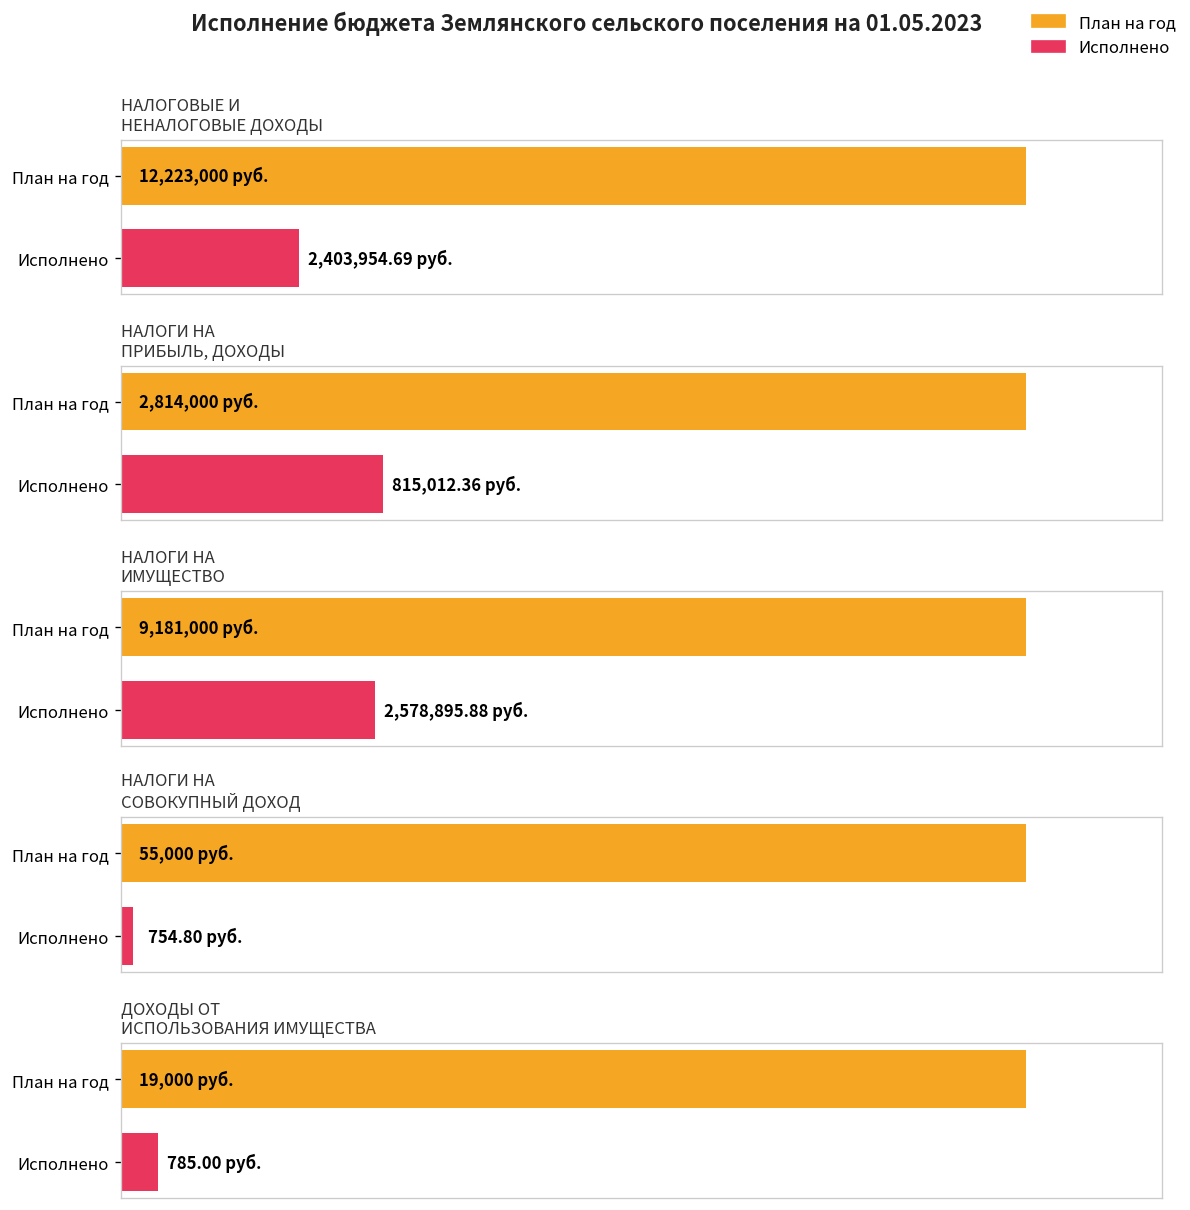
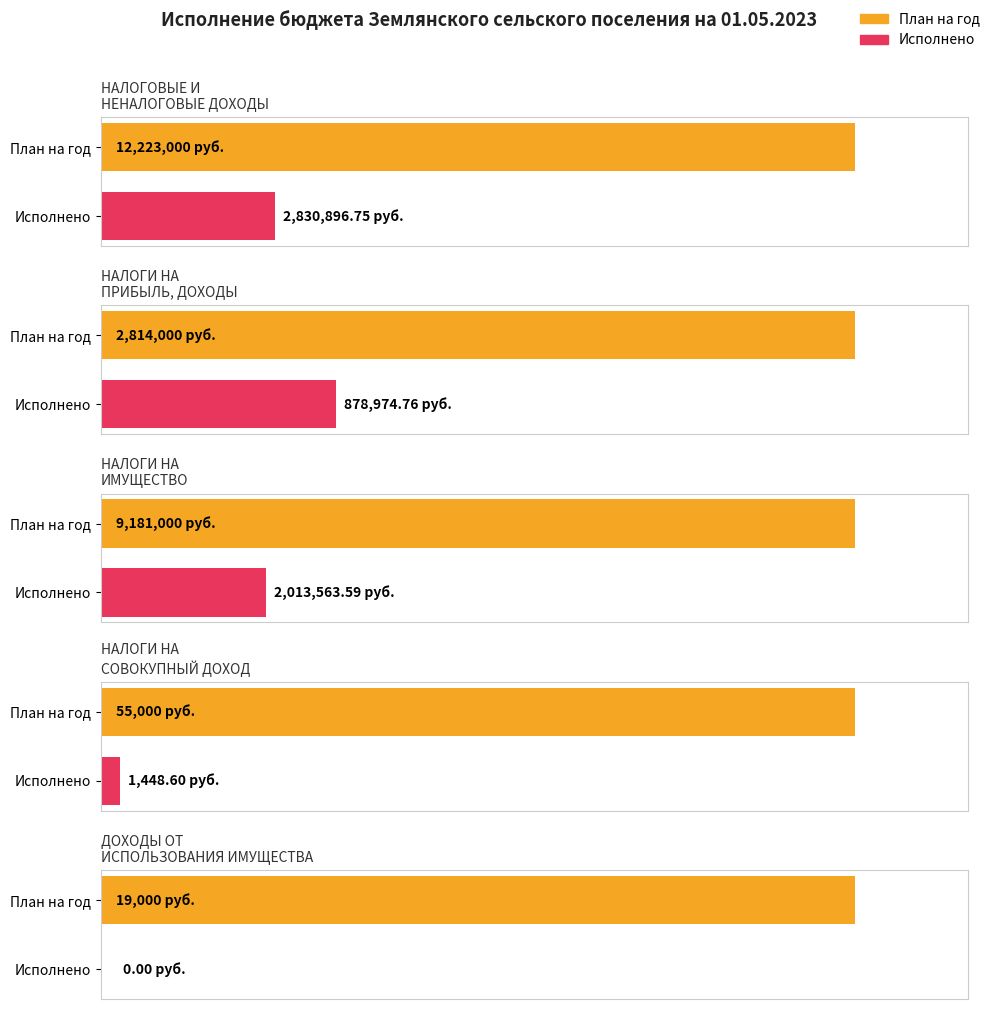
НАЛОГОВЫЕ И НЕНАЛОГОВЫЕ ДОХОДЫ, Исполнено: 2,403,954.69 -> 2,830,896.75
НАЛОГИ НА ПРИБЫЛЬ, ДОХОДЫ, Исполнено: 815,012.36 -> 878,974.76
НАЛОГИ НА ИМУЩЕСТВО, Исполнено: 2,578,895.88 -> 2,013,563.59
НАЛОГИ НА СОВОКУПНЫЙ ДОХОД, Исполнено: 754.80 -> 1,448.60
ДОХОДЫ ОТ ИСПОЛЬЗОВАНИЯ ИМУЩЕСТВА, Исполнено: 785.00 -> 0.00
